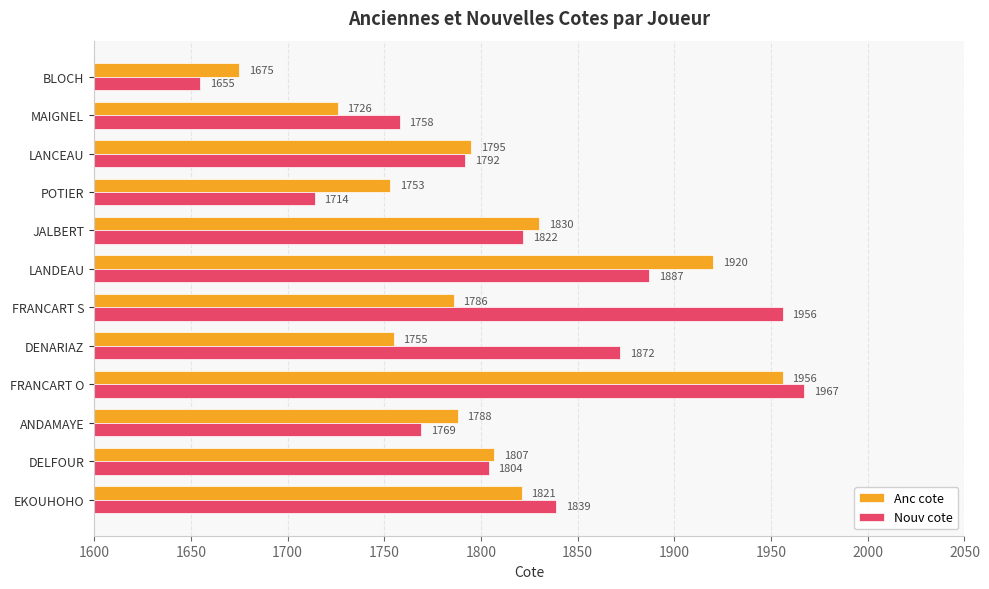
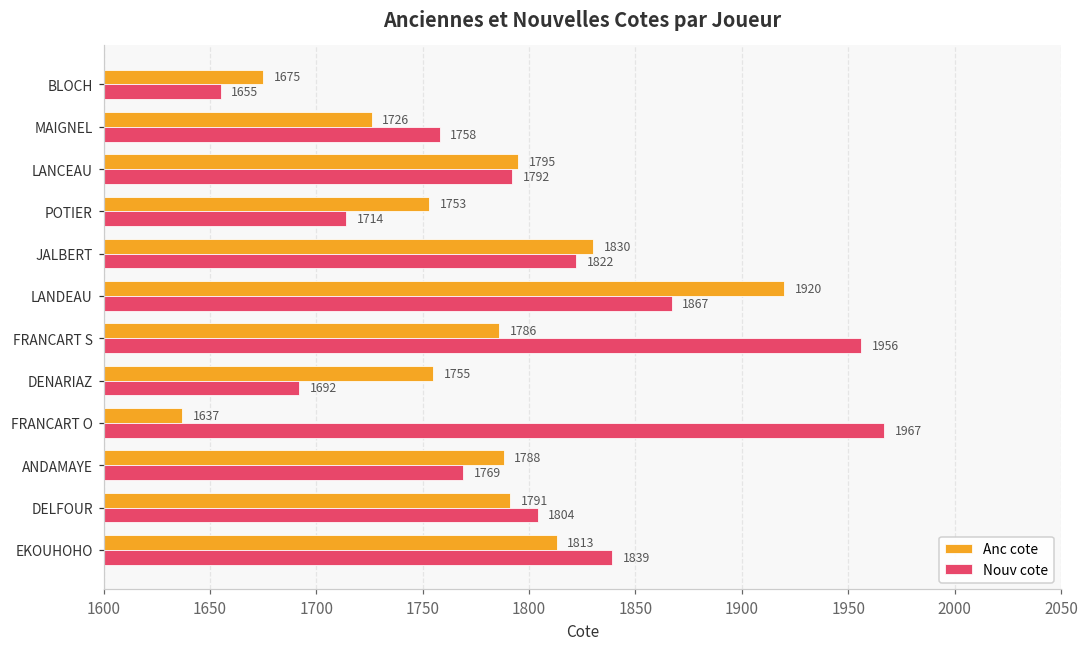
Nouv cote, LANDEAU: 1887 -> 1867
Nouv cote, DENARIAZ: 1872 -> 1692
Anc cote, FRANCART O: 1956 -> 1637
Anc cote, DELFOUR: 1807 -> 1791
Anc cote, EKOUHOHO: 1821 -> 1813
